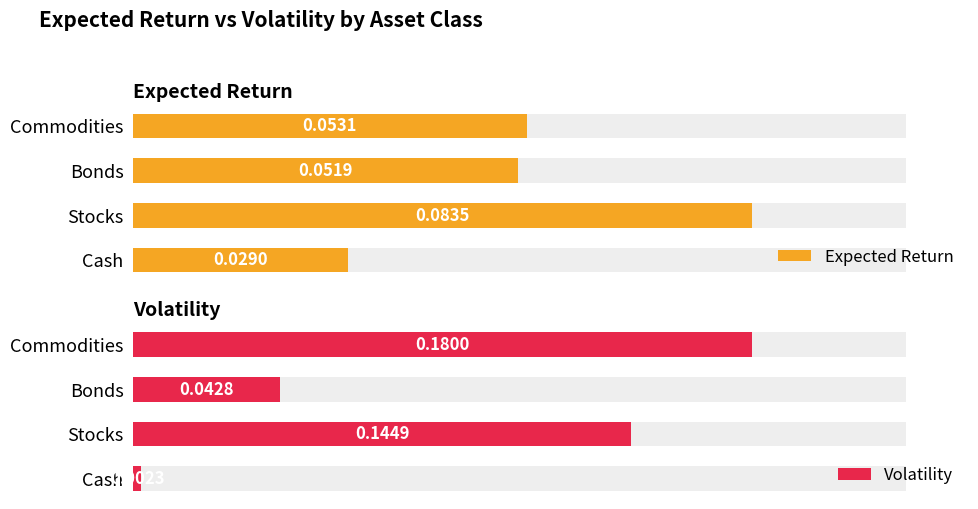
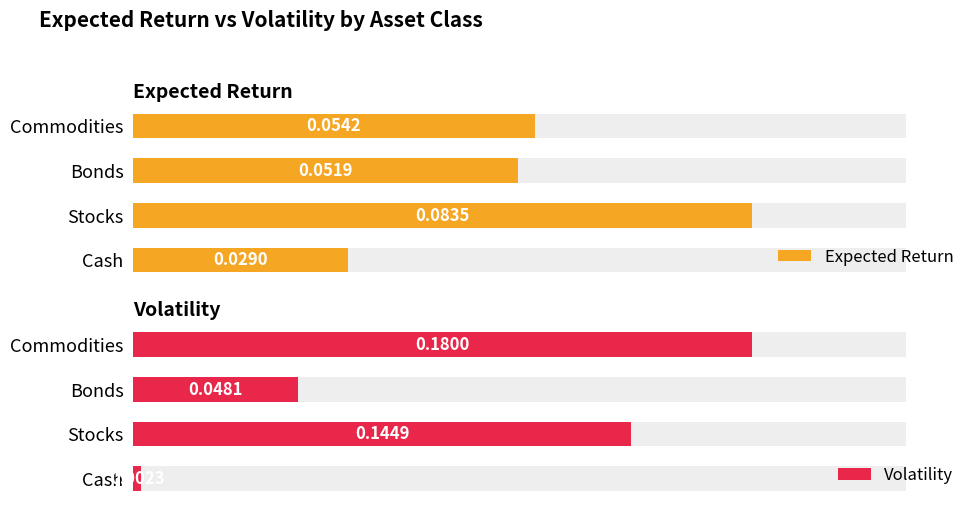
Expected Return, Expected Return, Commodities: 0.0531 -> 0.0542
Volatility, Volatility, Bonds: 0.0428 -> 0.0481
